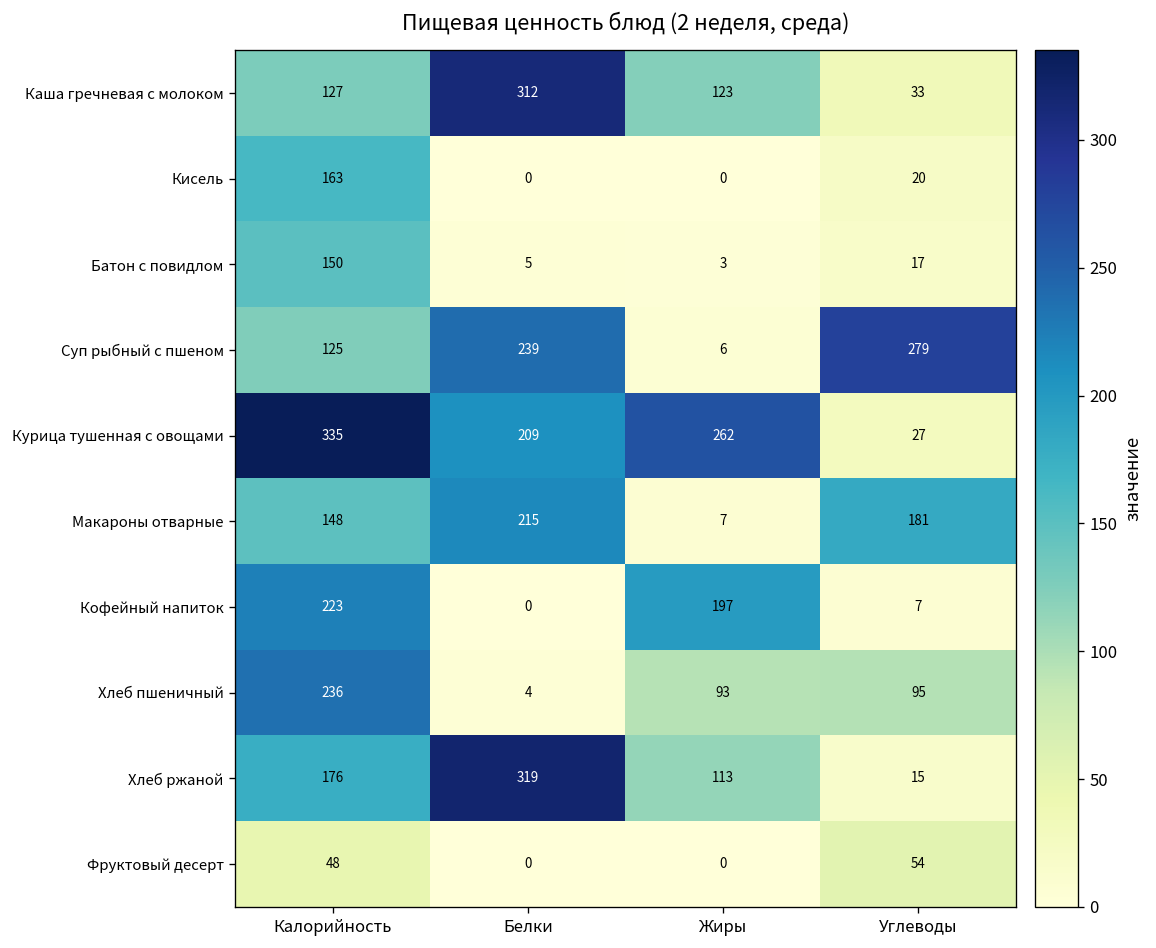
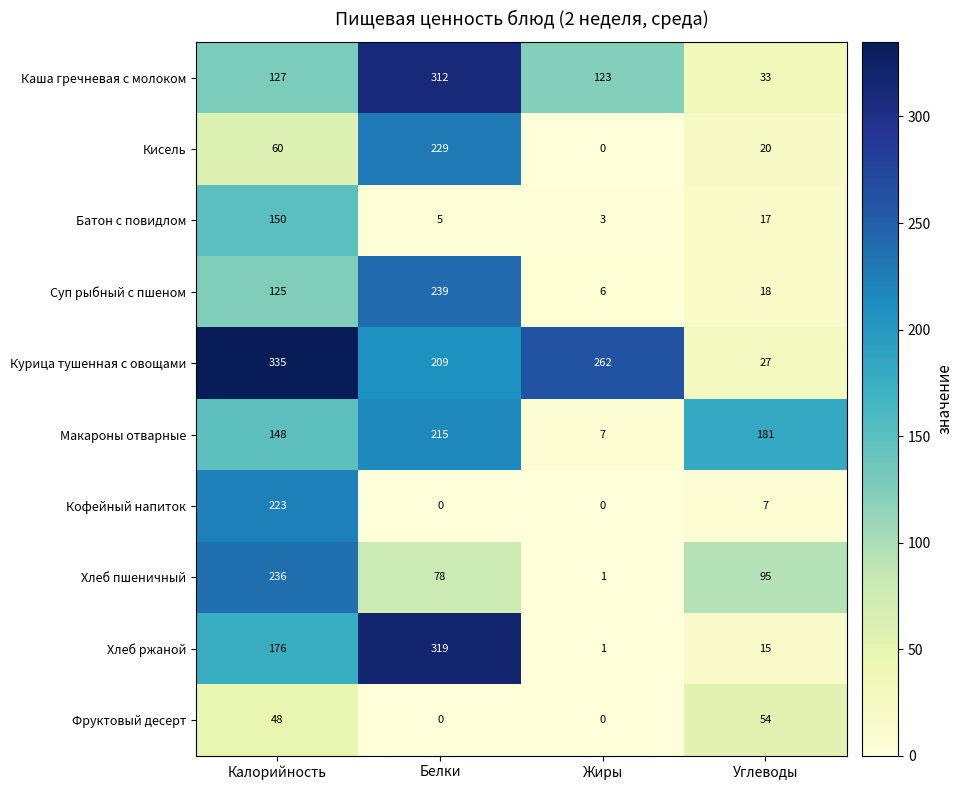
Кисель, Калорийность: 163 -> 60
Кисель, Белки: 0 -> 229
Суп рыбный с пшеном, Углеводы: 279 -> 18
Кофейный напиток, Жиры: 197 -> 0
Хлеб пшеничный, Белки: 4 -> 78
Хлеб пшеничный, Жиры: 93 -> 1
Хлеб ржаной, Жиры: 113 -> 1
